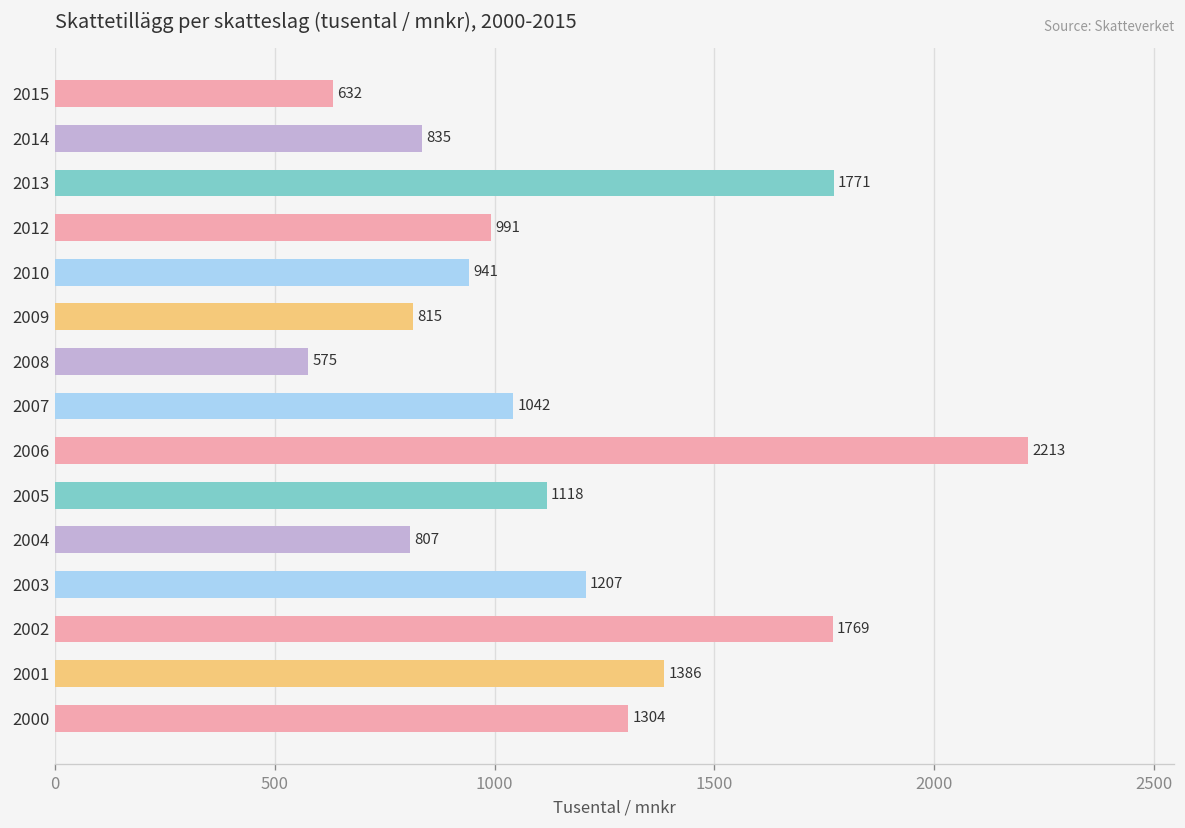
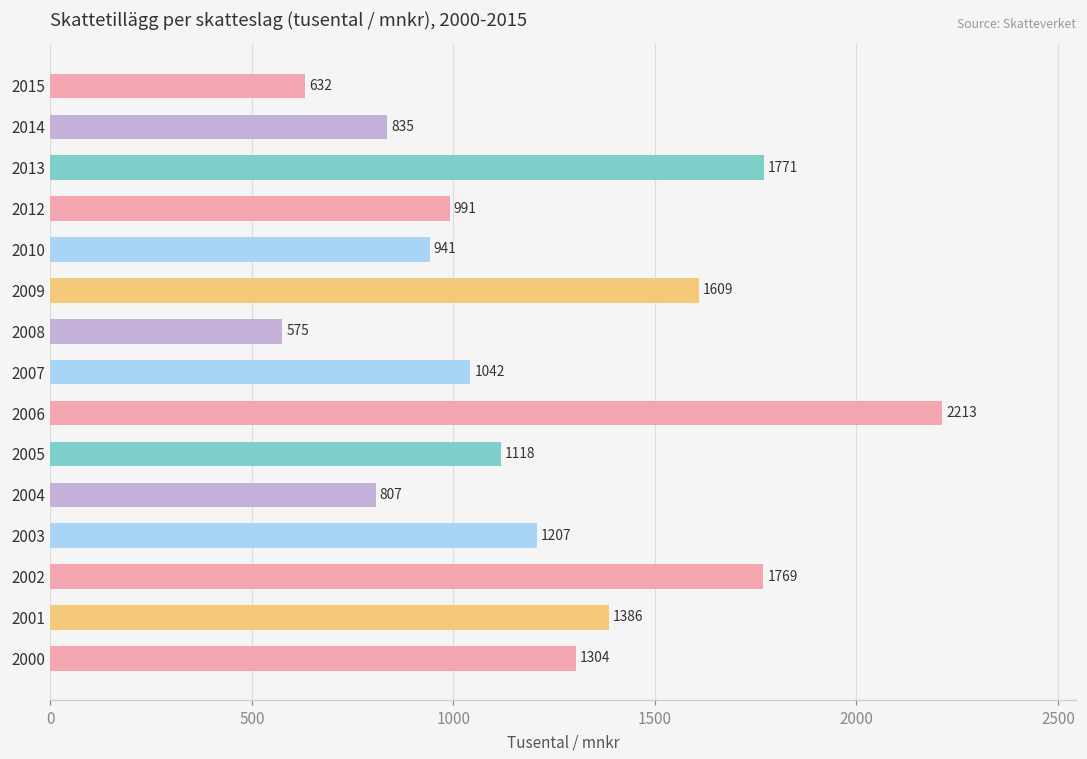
2009: 815 -> 1609
